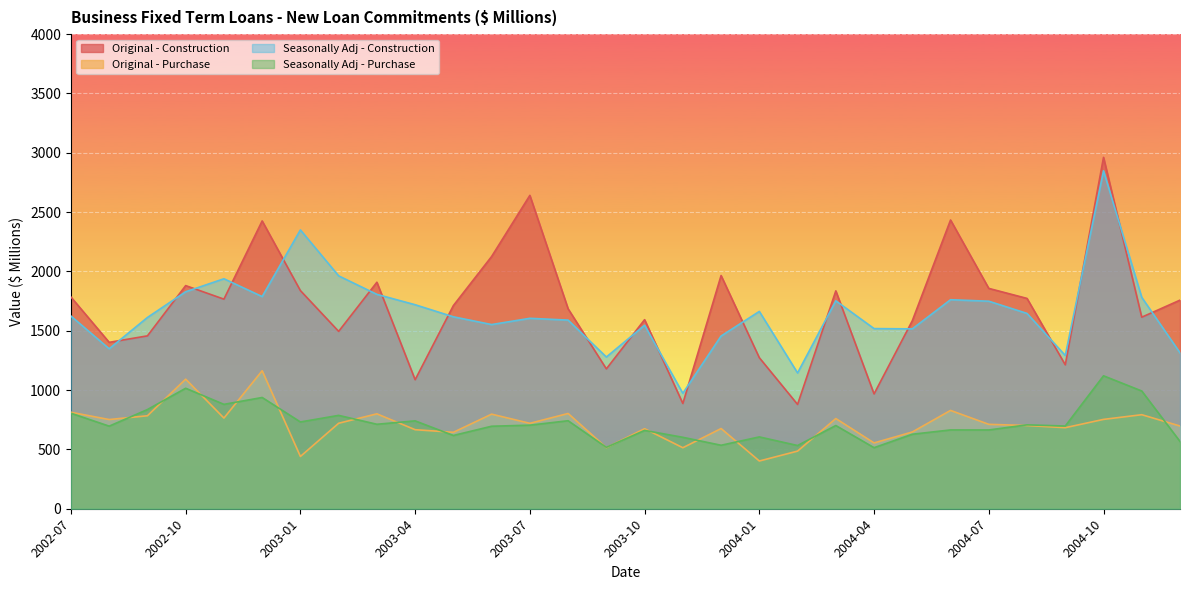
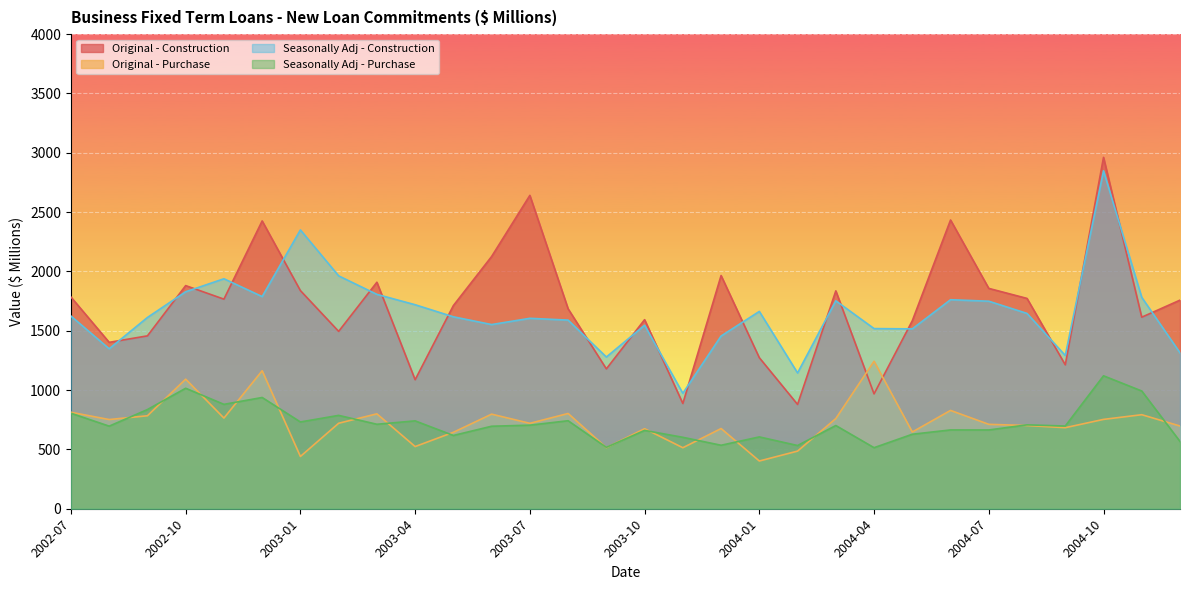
Original - Purchase, 2003-04: 670 -> 520
Original - Purchase, 2004-04: 550 -> 1240
